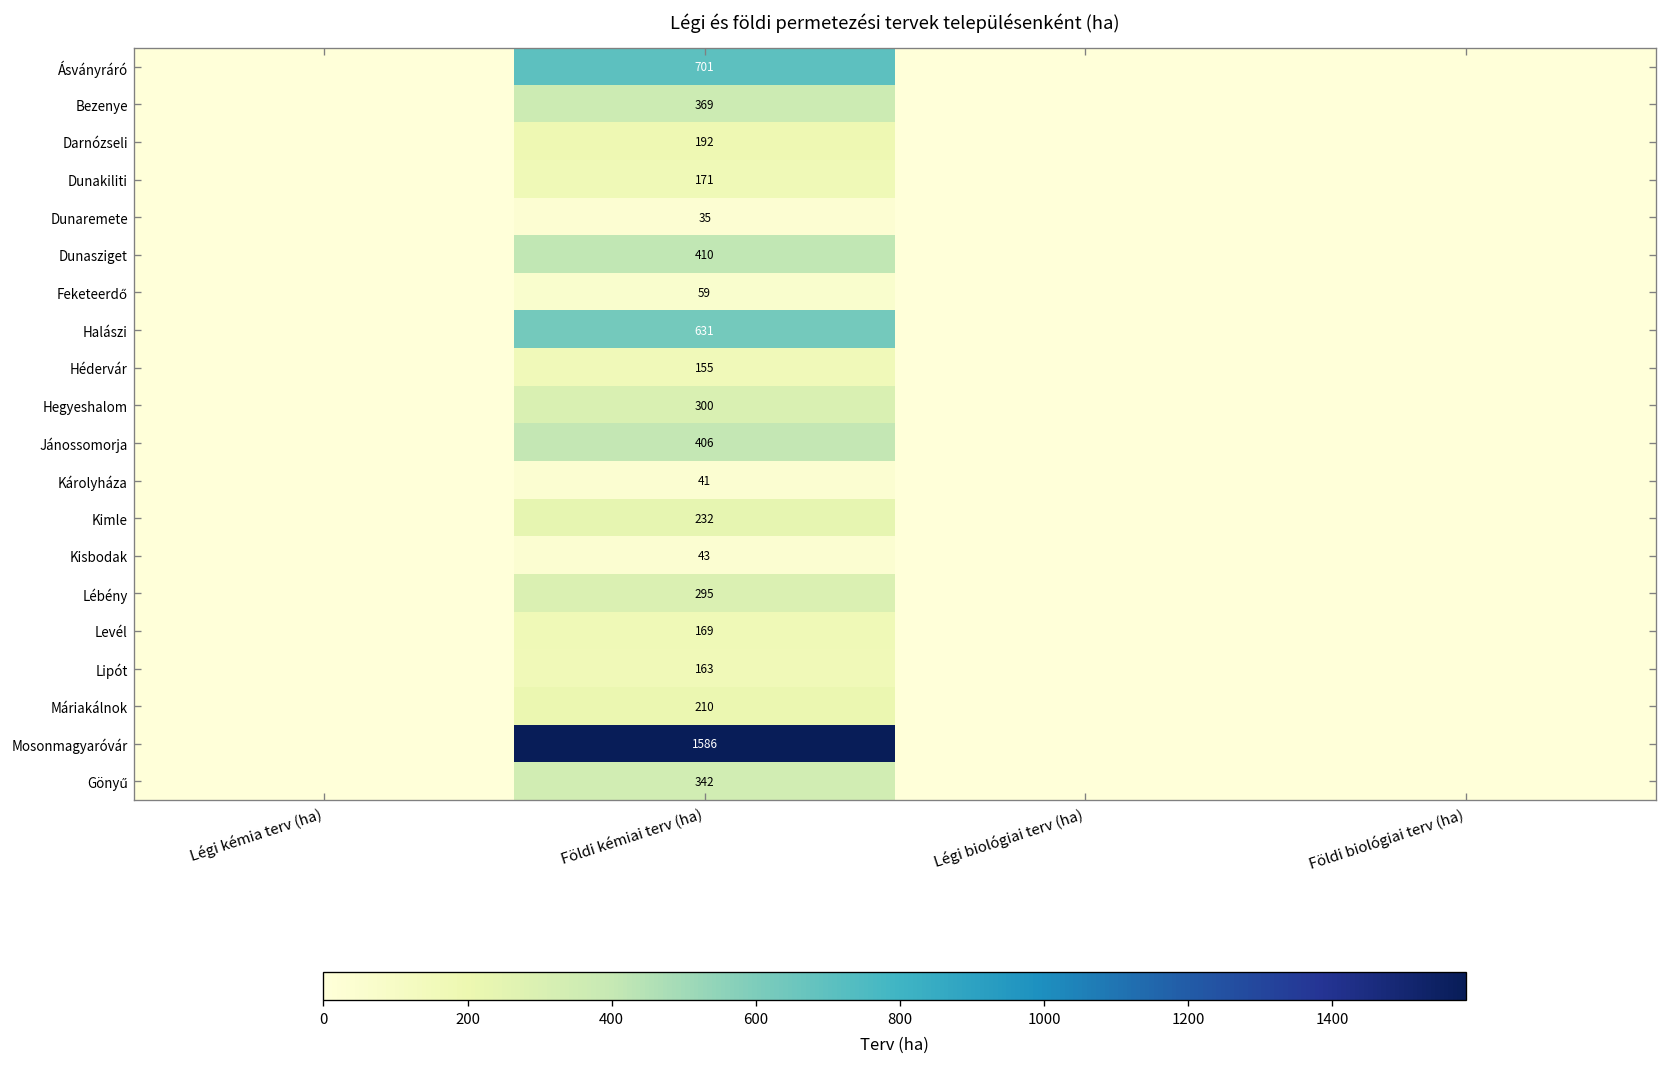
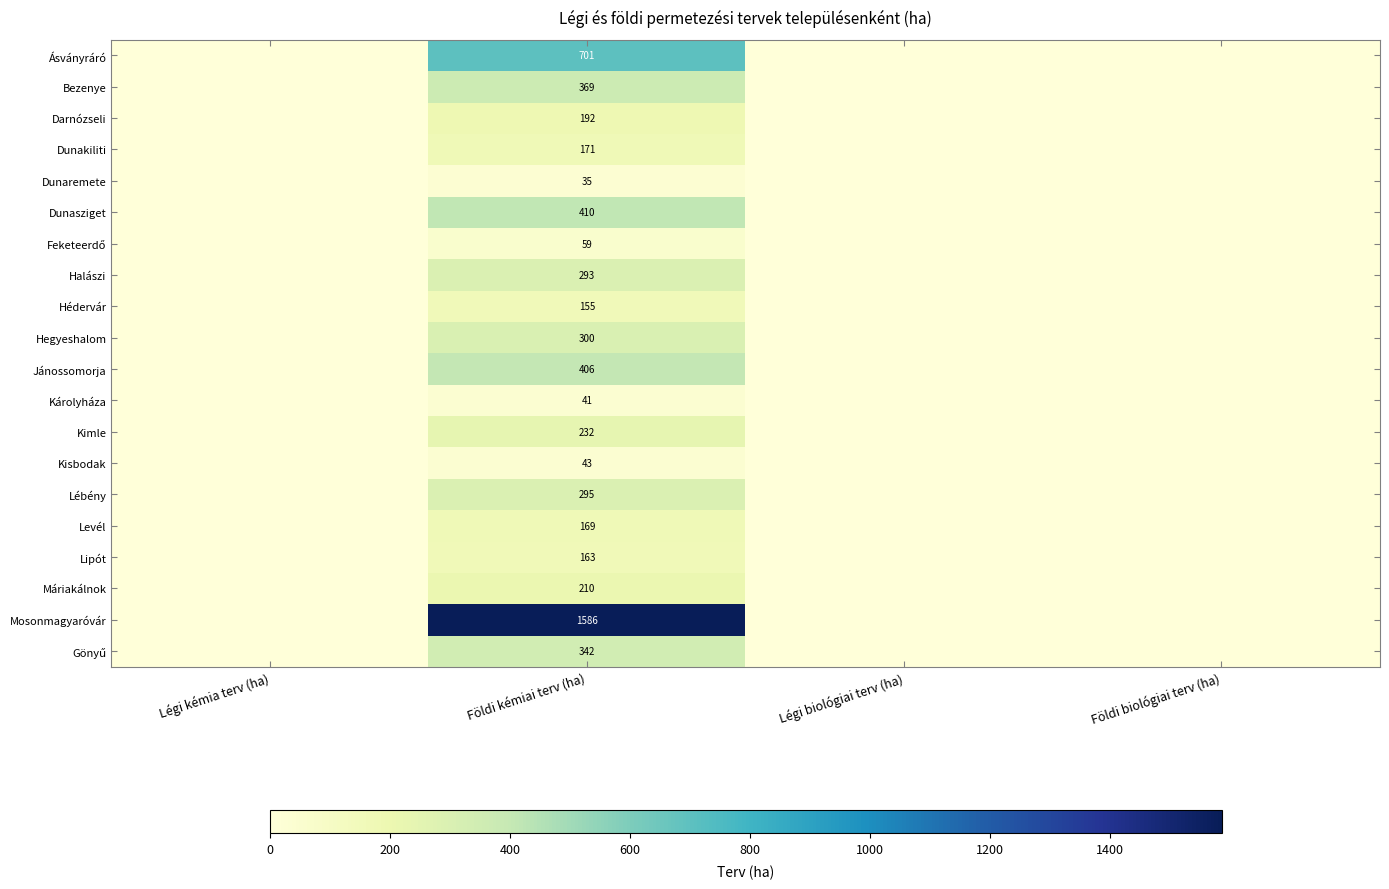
Halászi, Földi kémiai terv (ha): 631 -> 293
